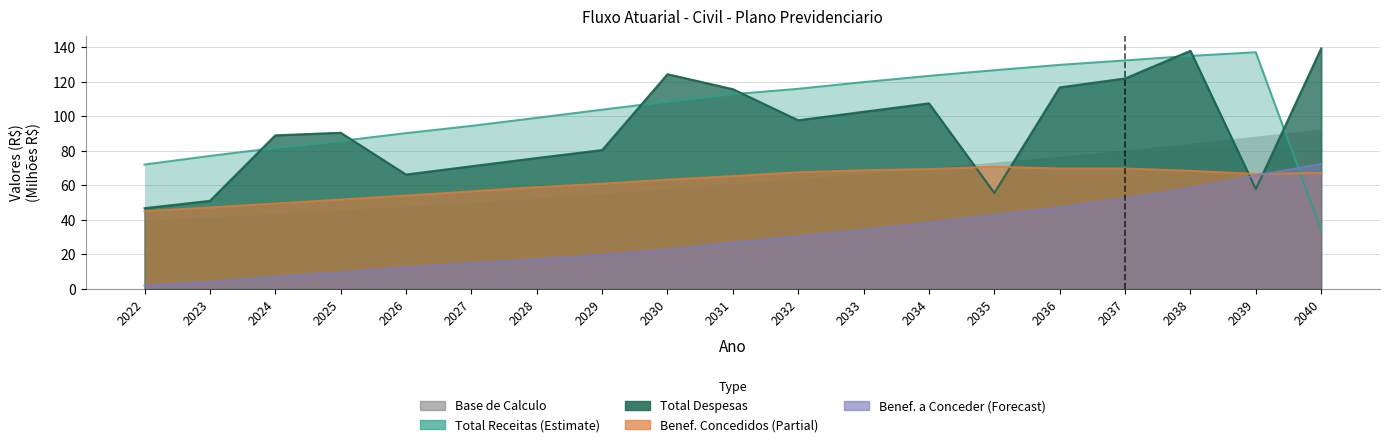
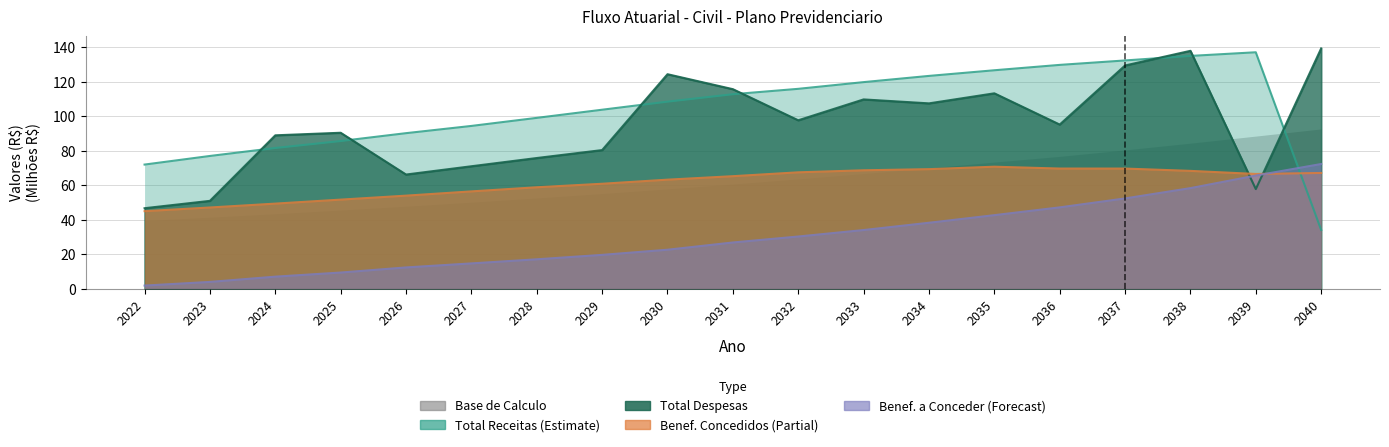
Total Despesas, 2033: 102 -> 110
Total Despesas, 2035: 55 -> 113
Total Despesas, 2036: 117 -> 95
Total Despesas, 2037: 122 -> 129
